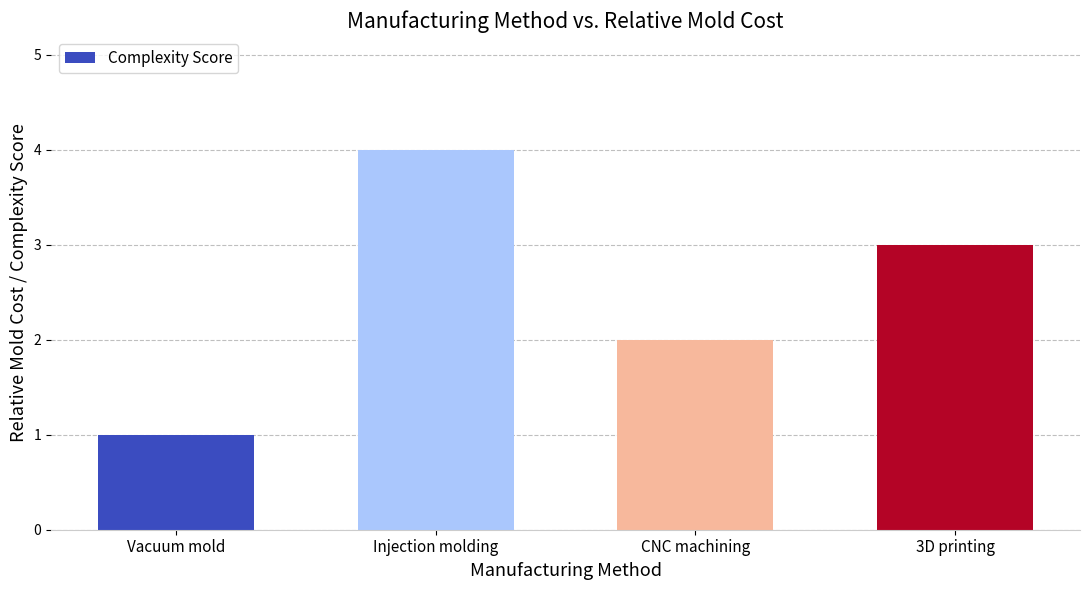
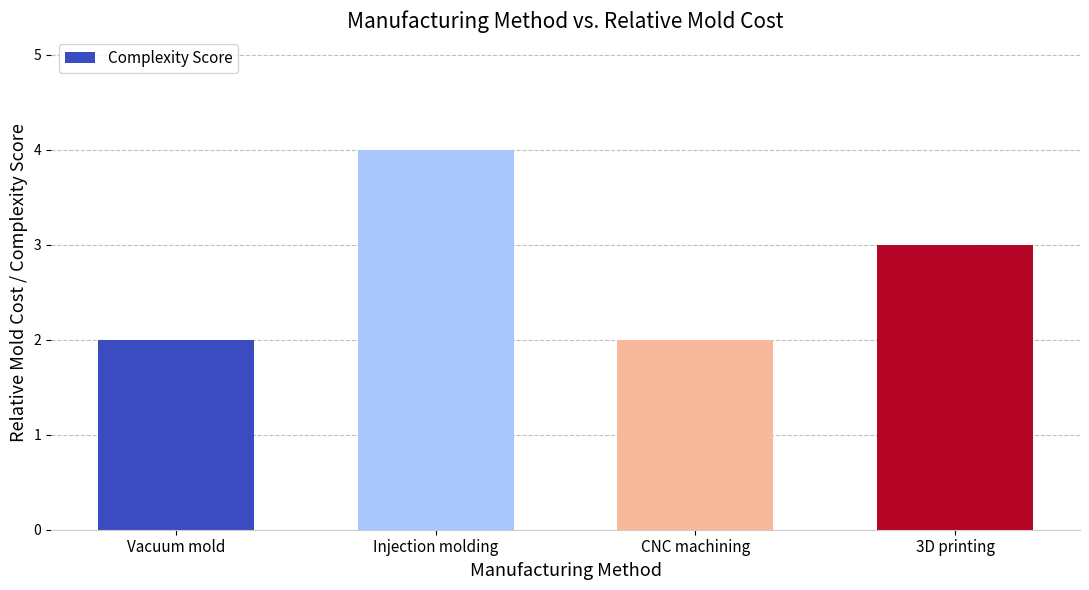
Vacuum mold: 1 -> 2
